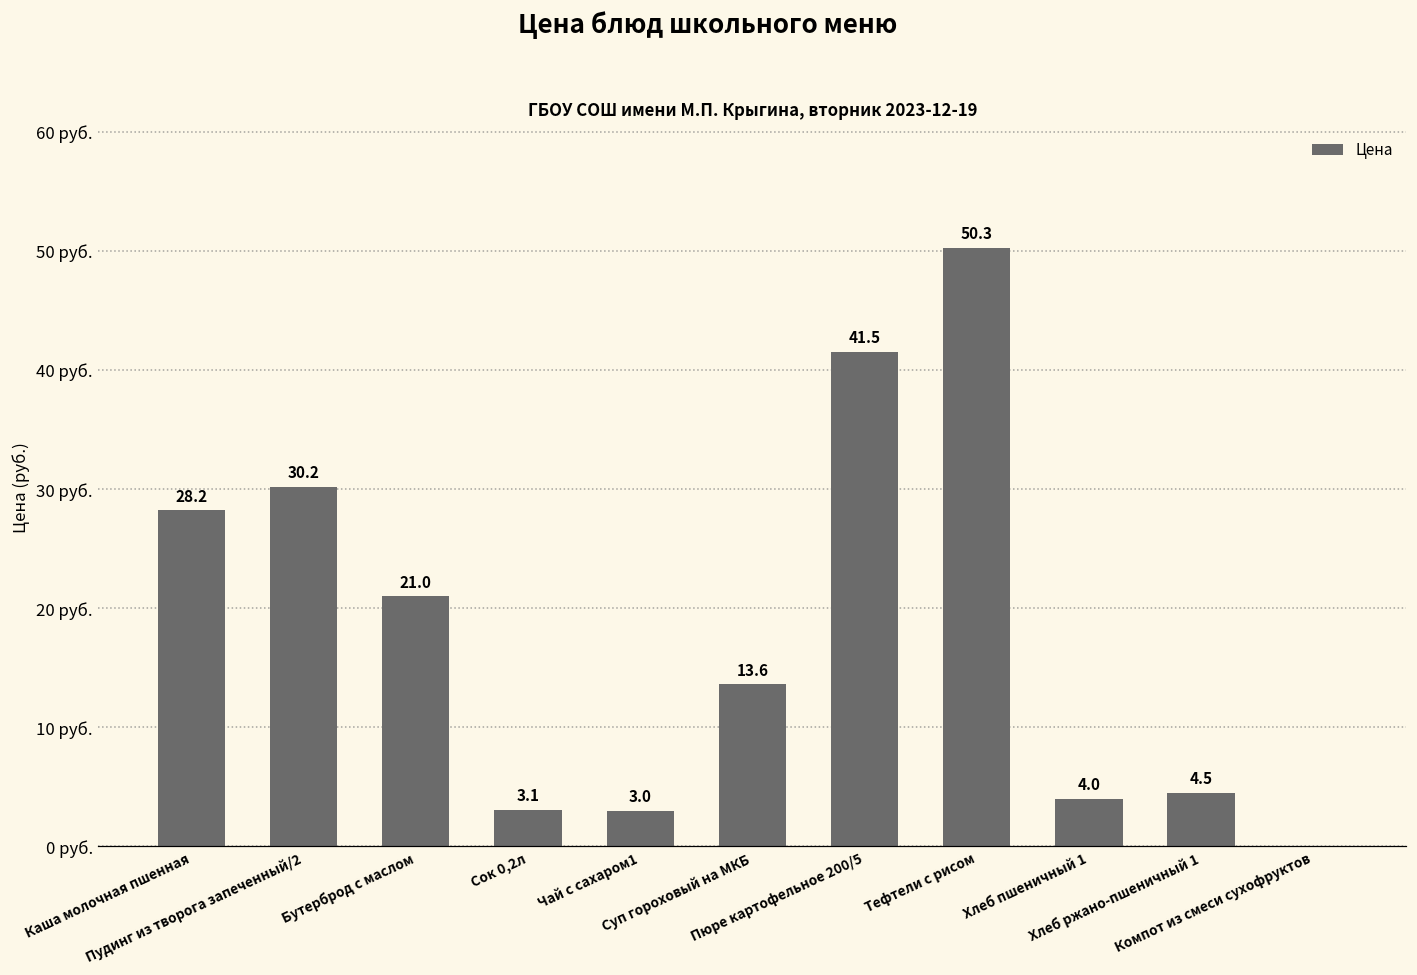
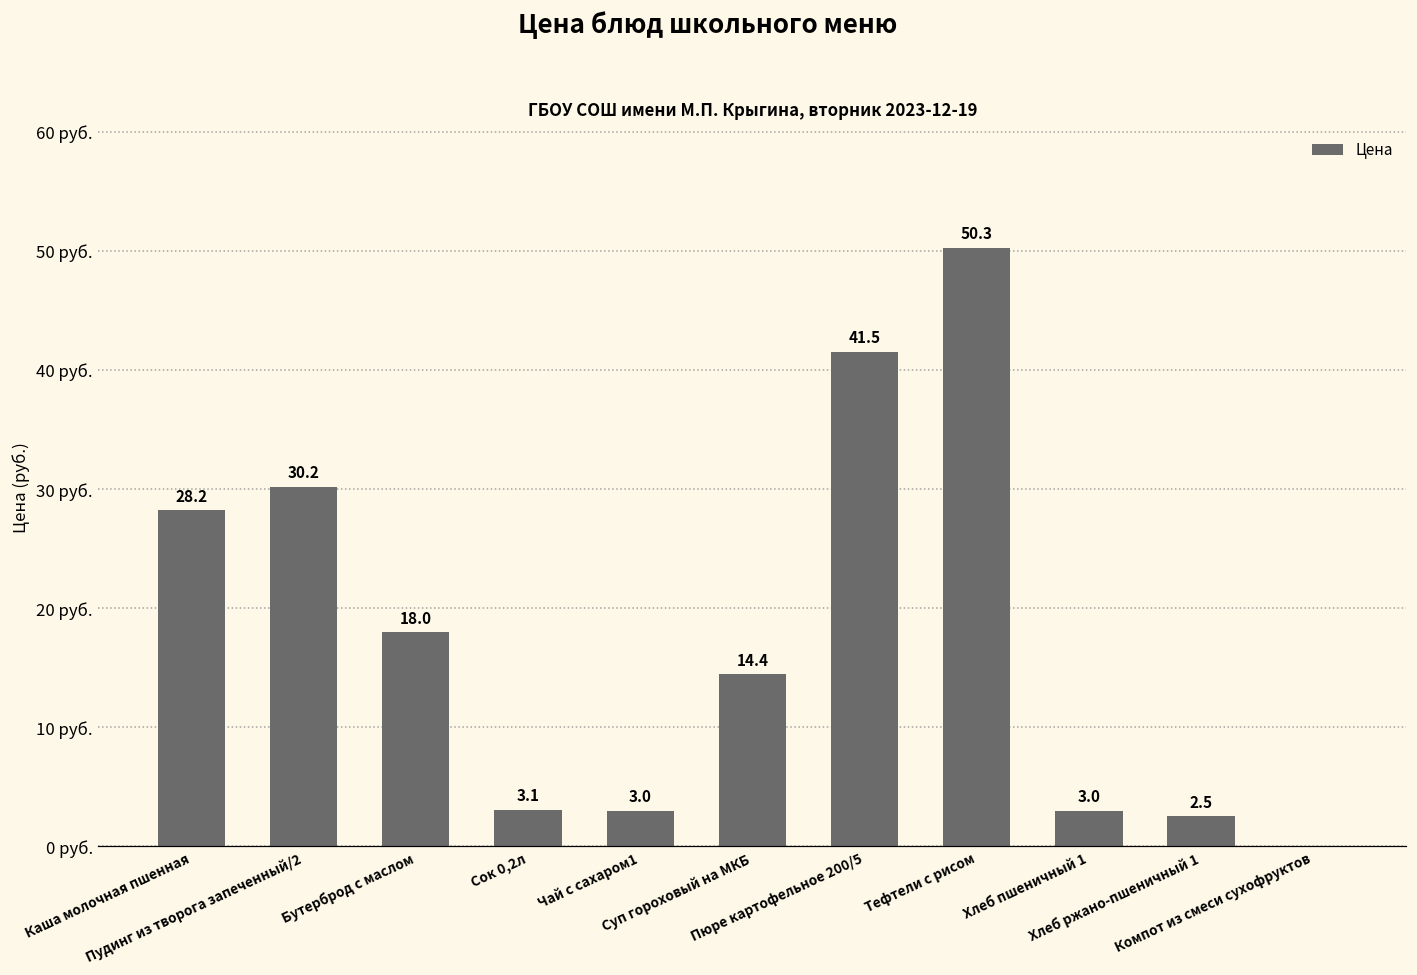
Бутерброд с маслом: 21.0 -> 18.0
Суп гороховый на МКБ: 13.6 -> 14.4
Хлеб пшеничный 1: 4.0 -> 3.0
Хлеб ржано-пшеничный 1: 4.5 -> 2.5
